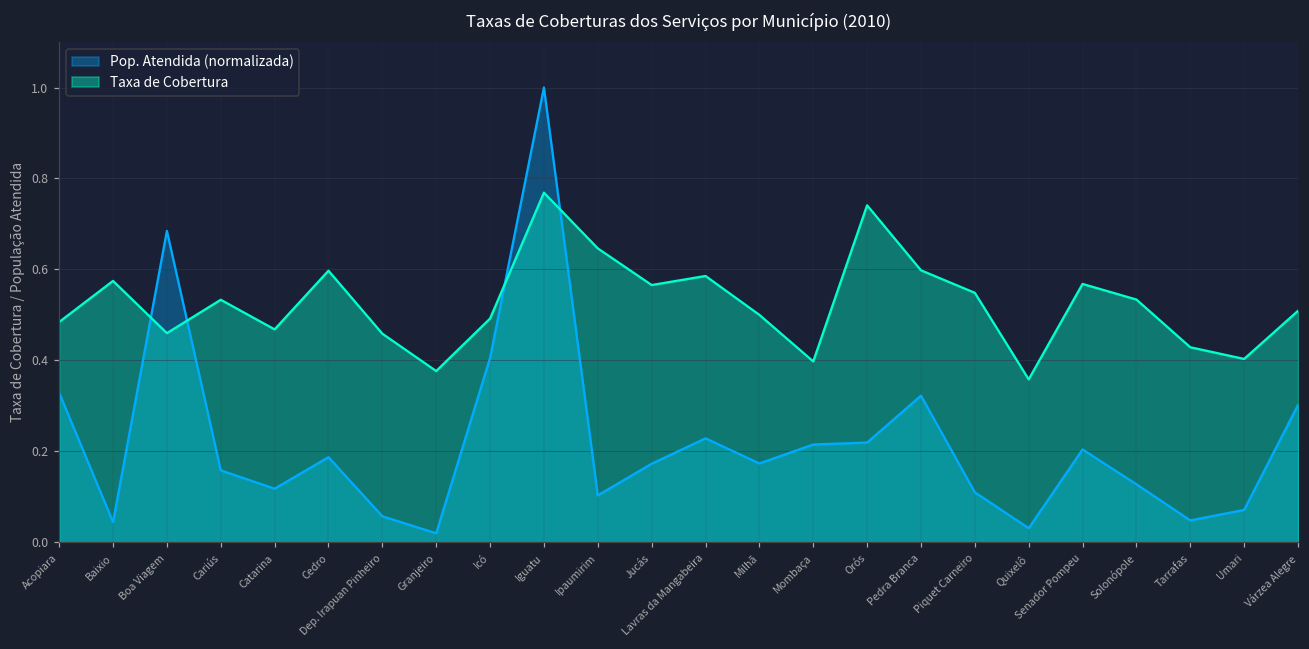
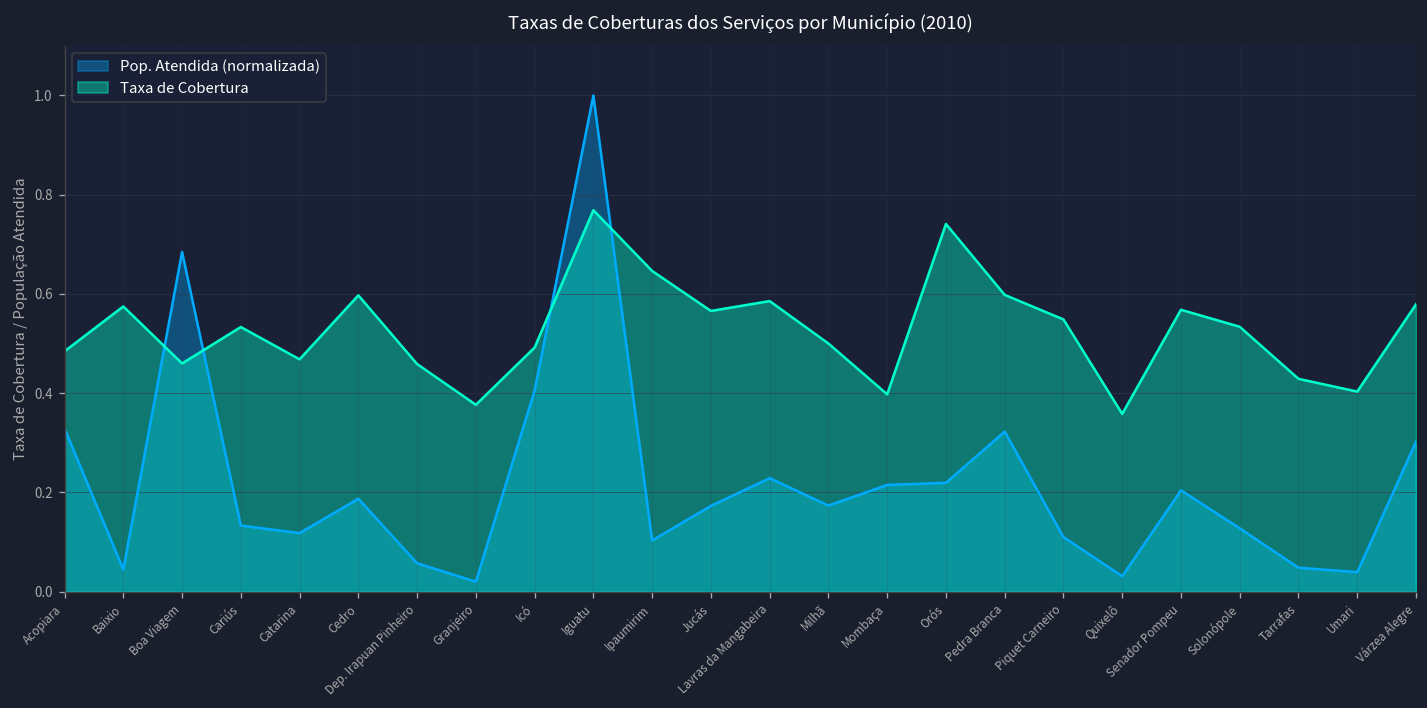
Pop. Atendida (normalizada), Cariús: 0.16 -> 0.13
Pop. Atendida (normalizada), Umari: 0.07 -> 0.04
Taxa de Cobertura, Várzea Alegre: 0.51 -> 0.58
